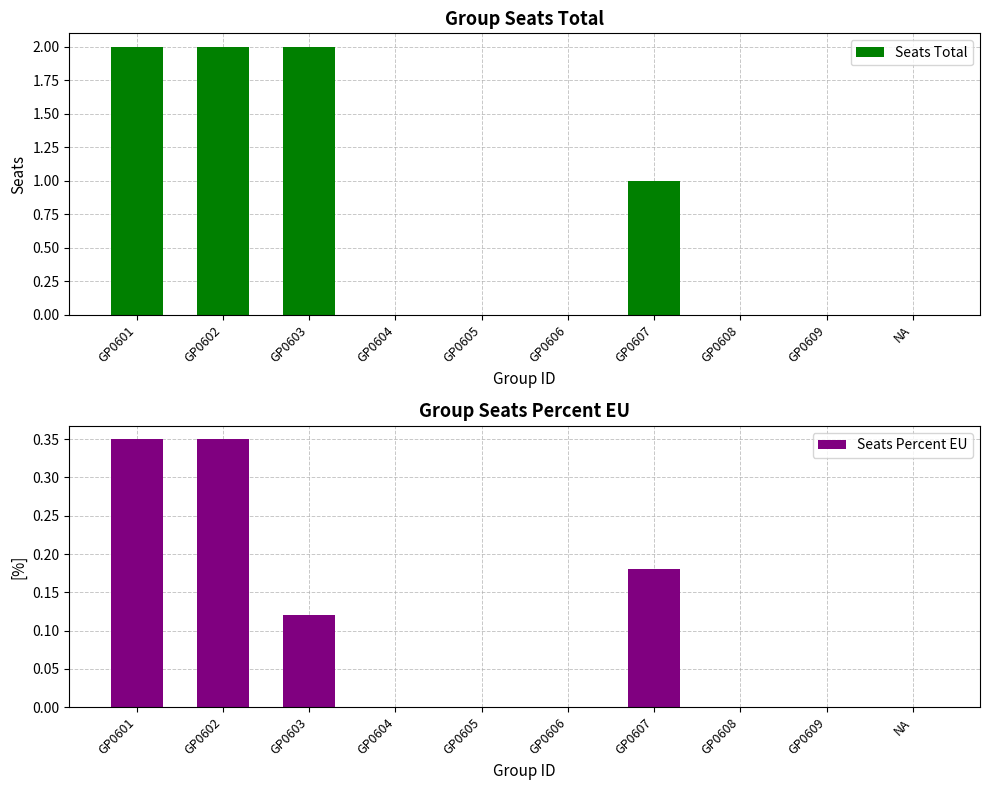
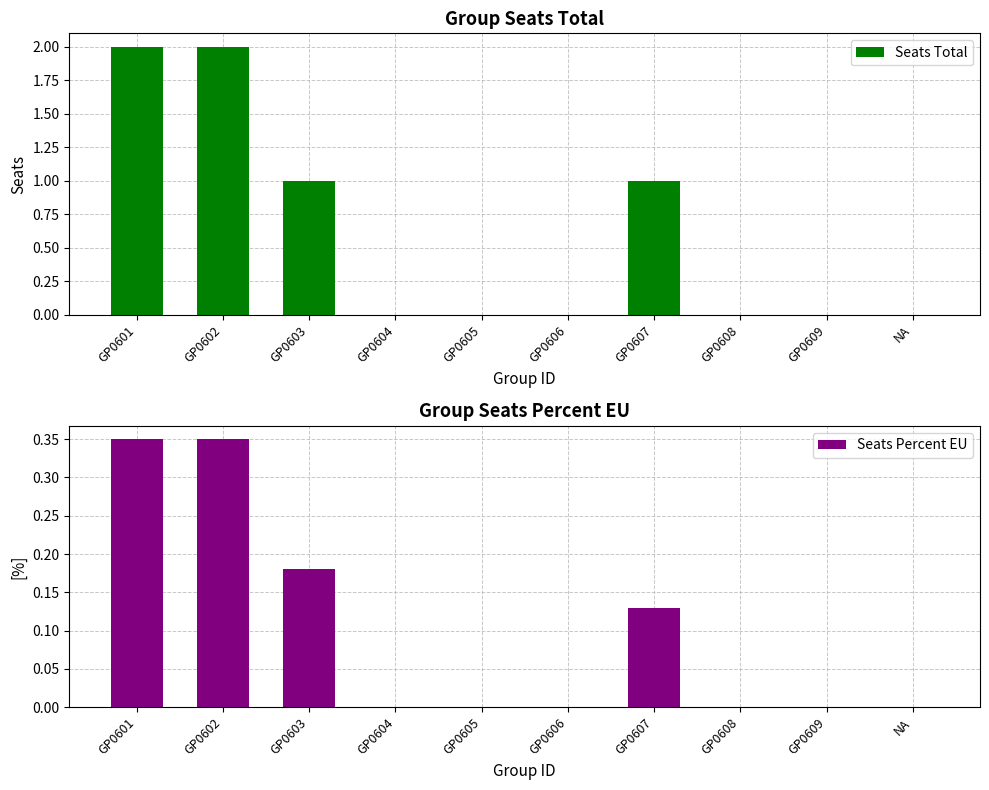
Group Seats Total, GP0603: 2 -> 1
Group Seats Percent EU, GP0603: 0.12 -> 0.18
Group Seats Percent EU, GP0607: 0.18 -> 0.13
